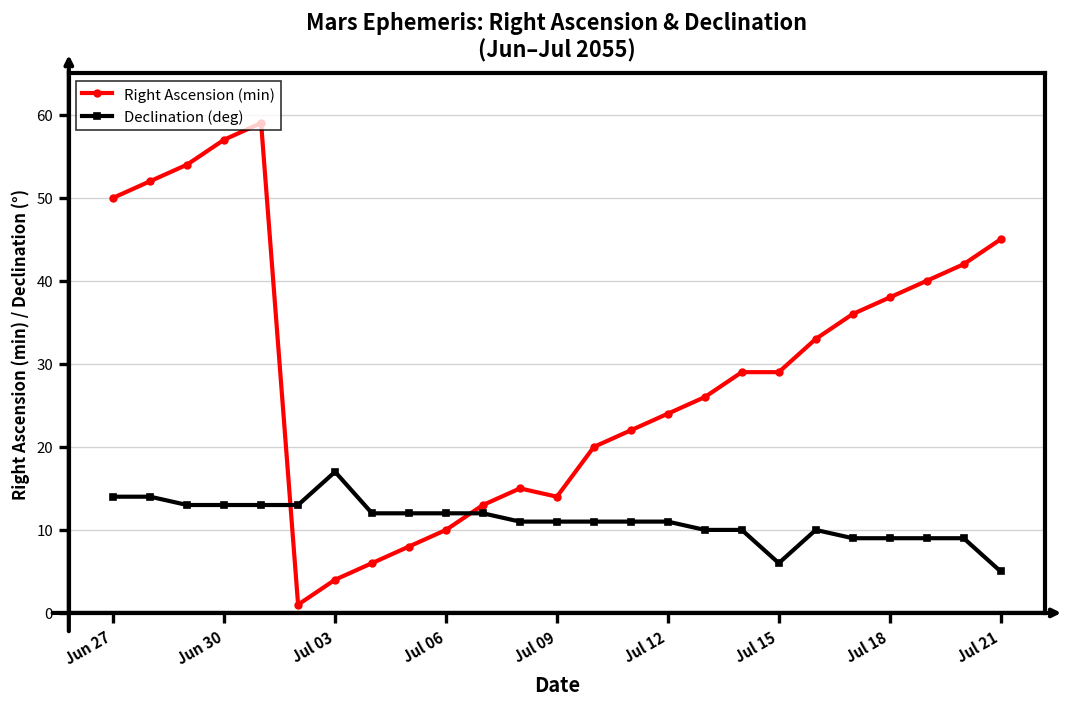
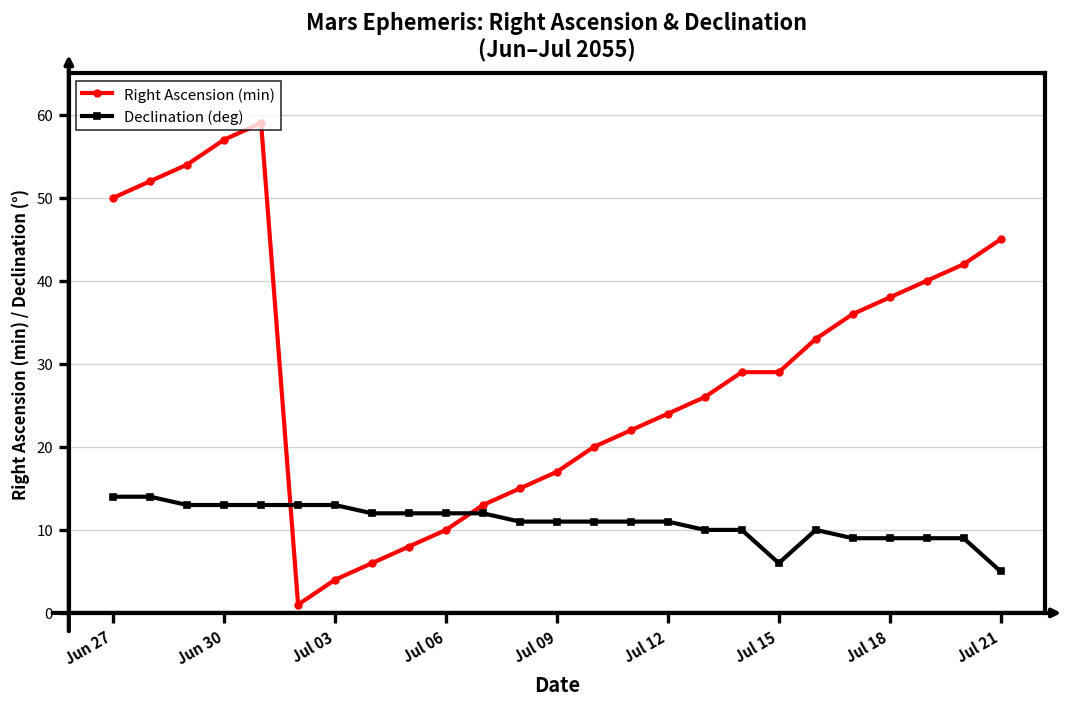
Declination (deg), Jul 03: 17 -> 13
Right Ascension (min), Jul 09: 14 -> 17
